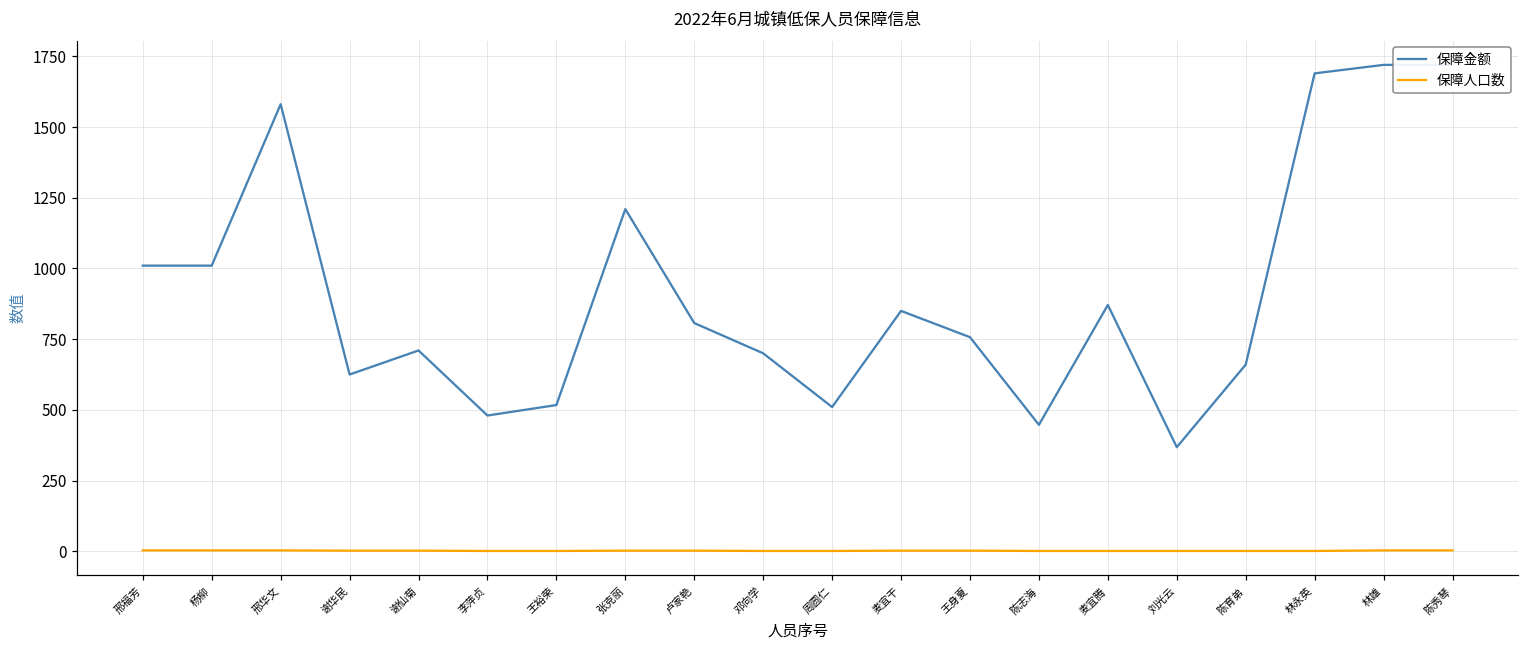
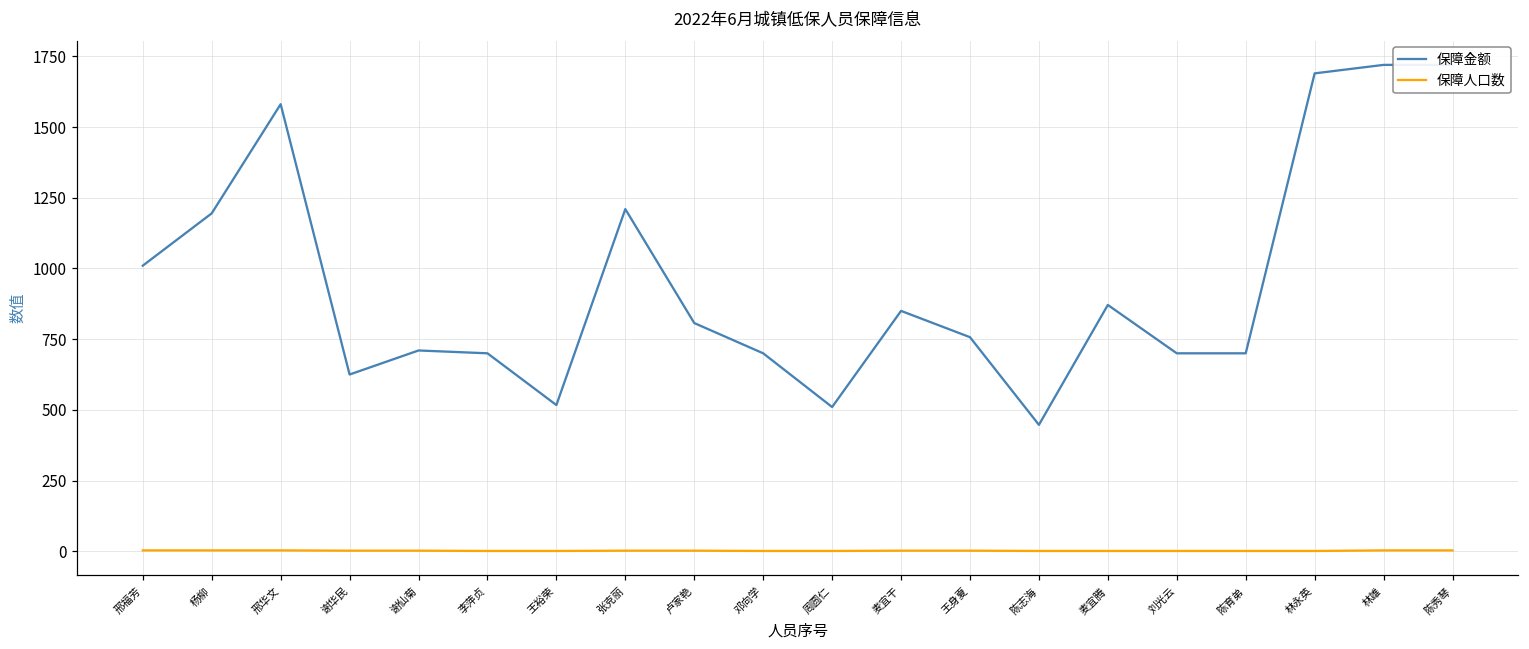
保障金额, 杨柳: 1010 -> 1200
保障金额, 李萍贞: 480 -> 700
保障金额, 刘光云: 370 -> 700
保障金额, 陈育弟: 660 -> 700
